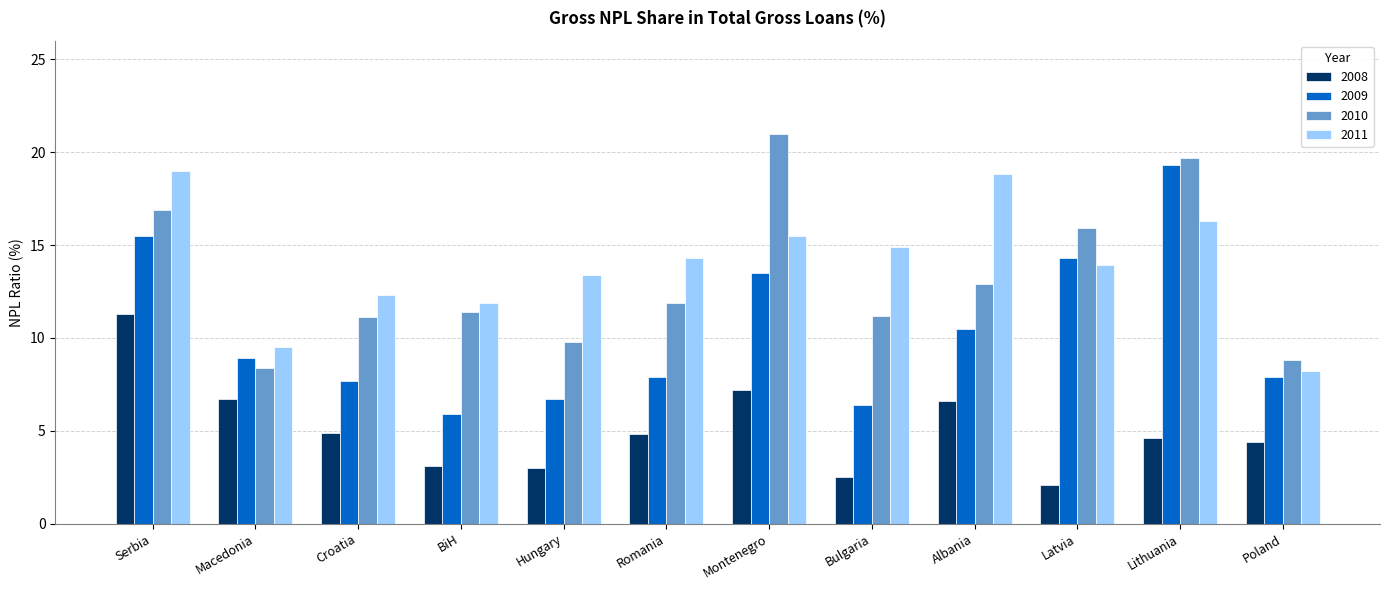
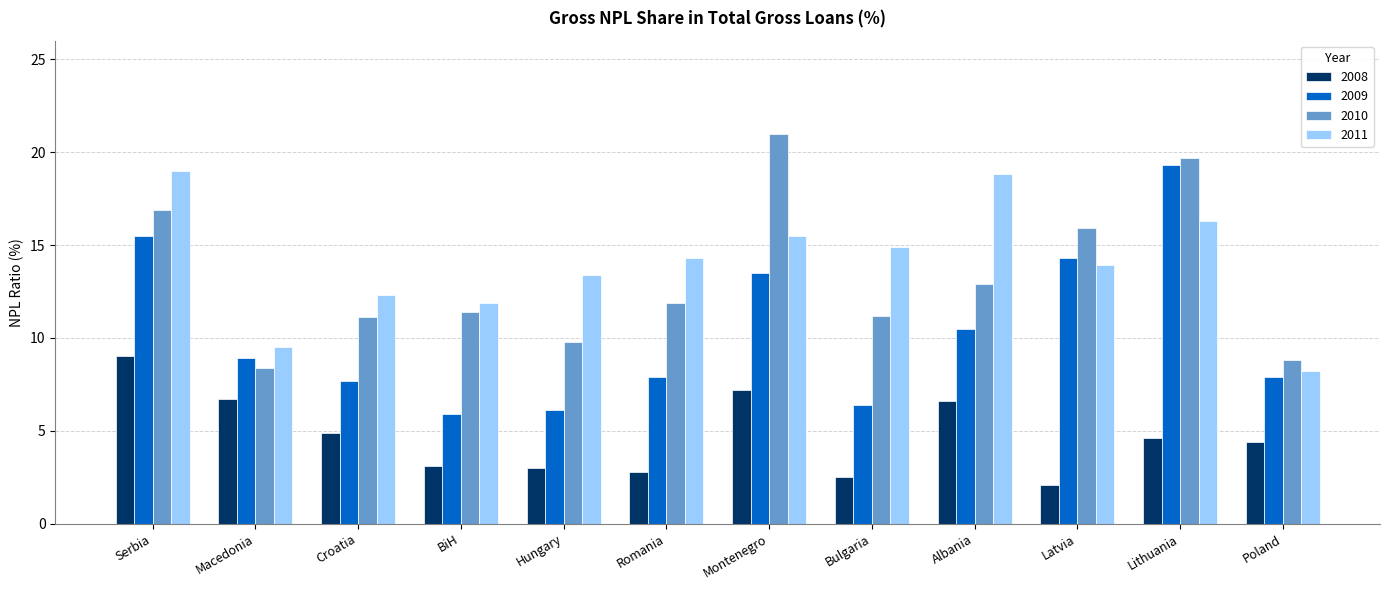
2008, Serbia: 11.3 -> 9.0
2009, Hungary: 6.7 -> 6.1
2008, Romania: 4.8 -> 2.8
